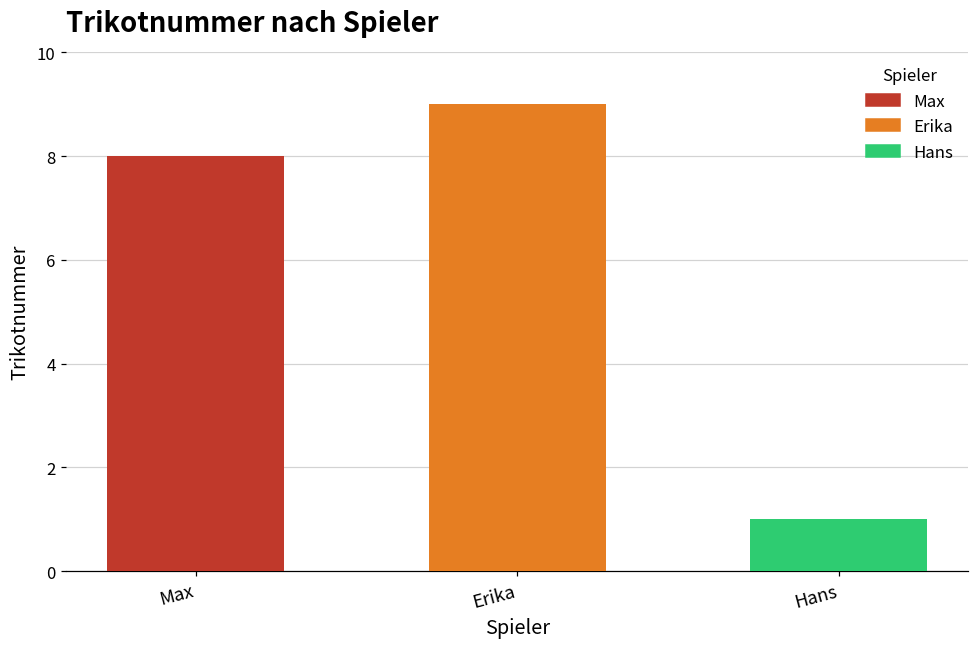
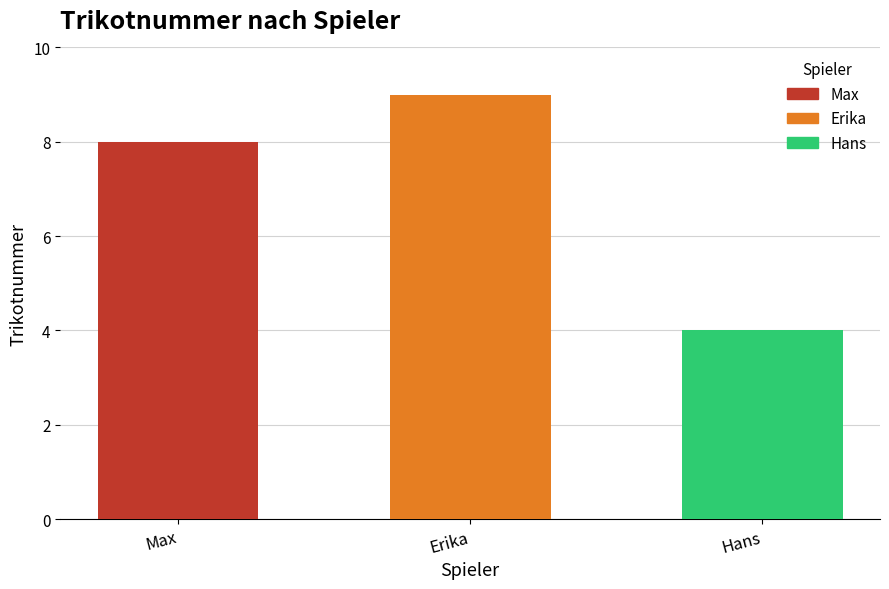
Hans: 1 -> 4
